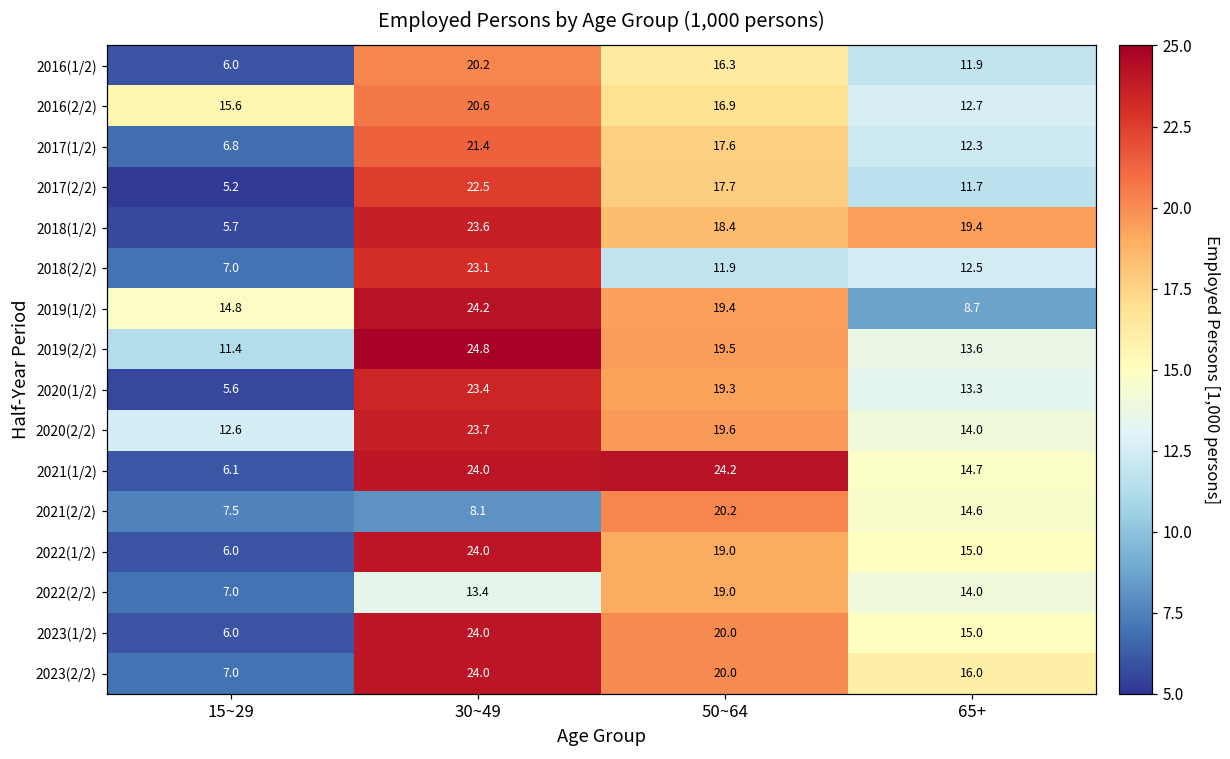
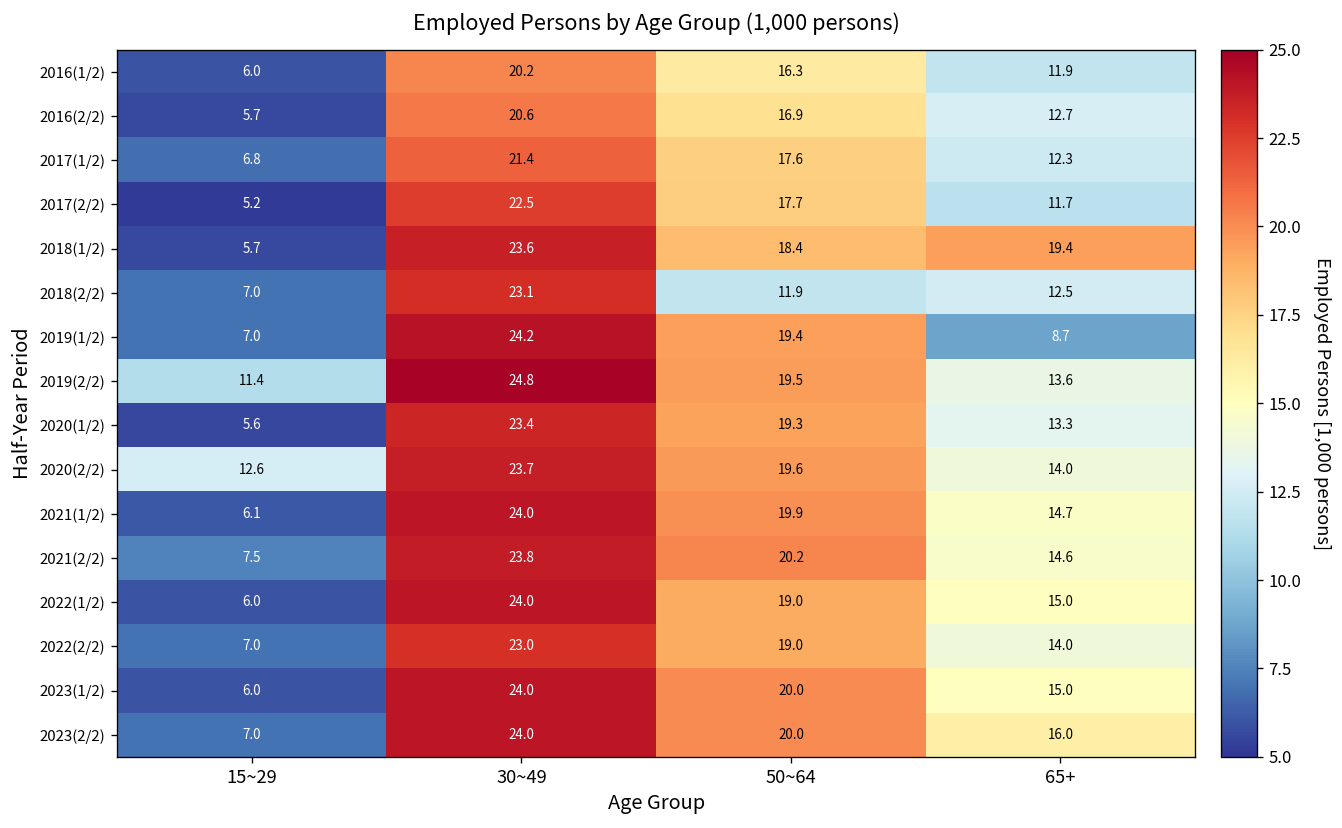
2016(2/2), 15~29: 15.6 -> 5.7
2019(1/2), 15~29: 14.8 -> 7.0
2021(1/2), 50~64: 24.2 -> 19.9
2021(2/2), 30~49: 8.1 -> 23.8
2022(2/2), 30~49: 13.4 -> 23.0
